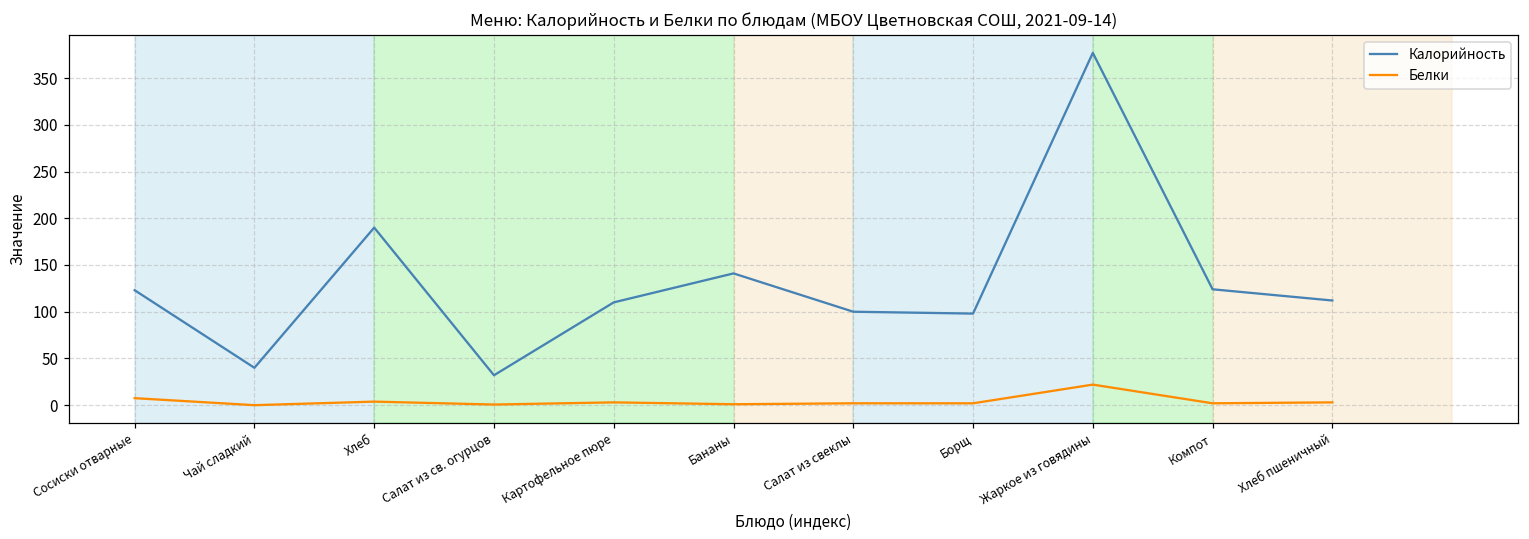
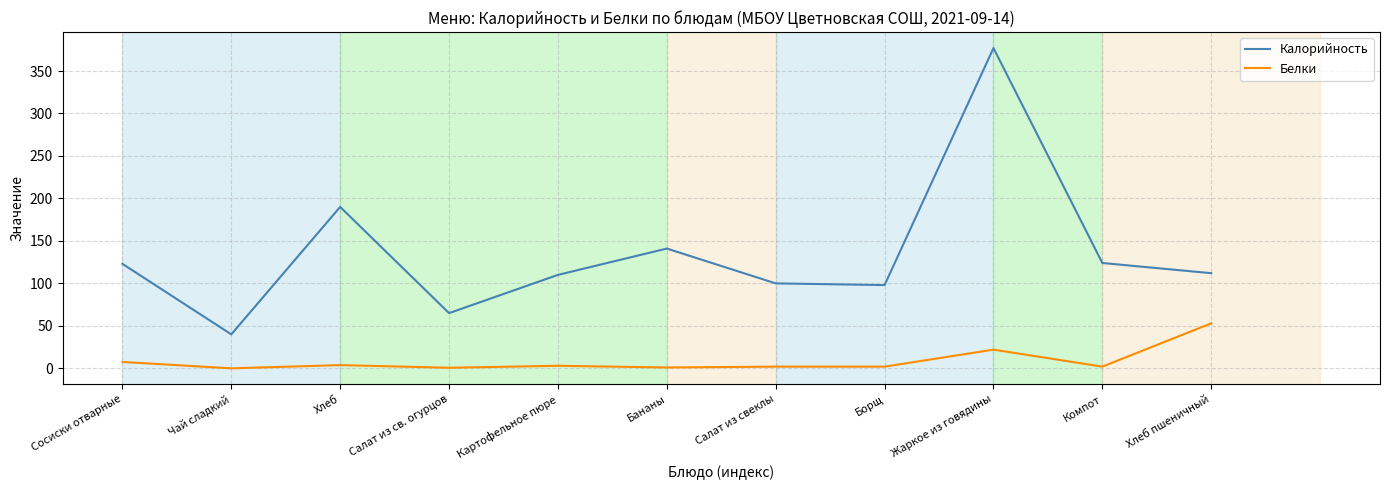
Калорийность, Салат из св. огурцов: 30 -> 70
Белки, Хлеб пшеничный: 0 -> 50
